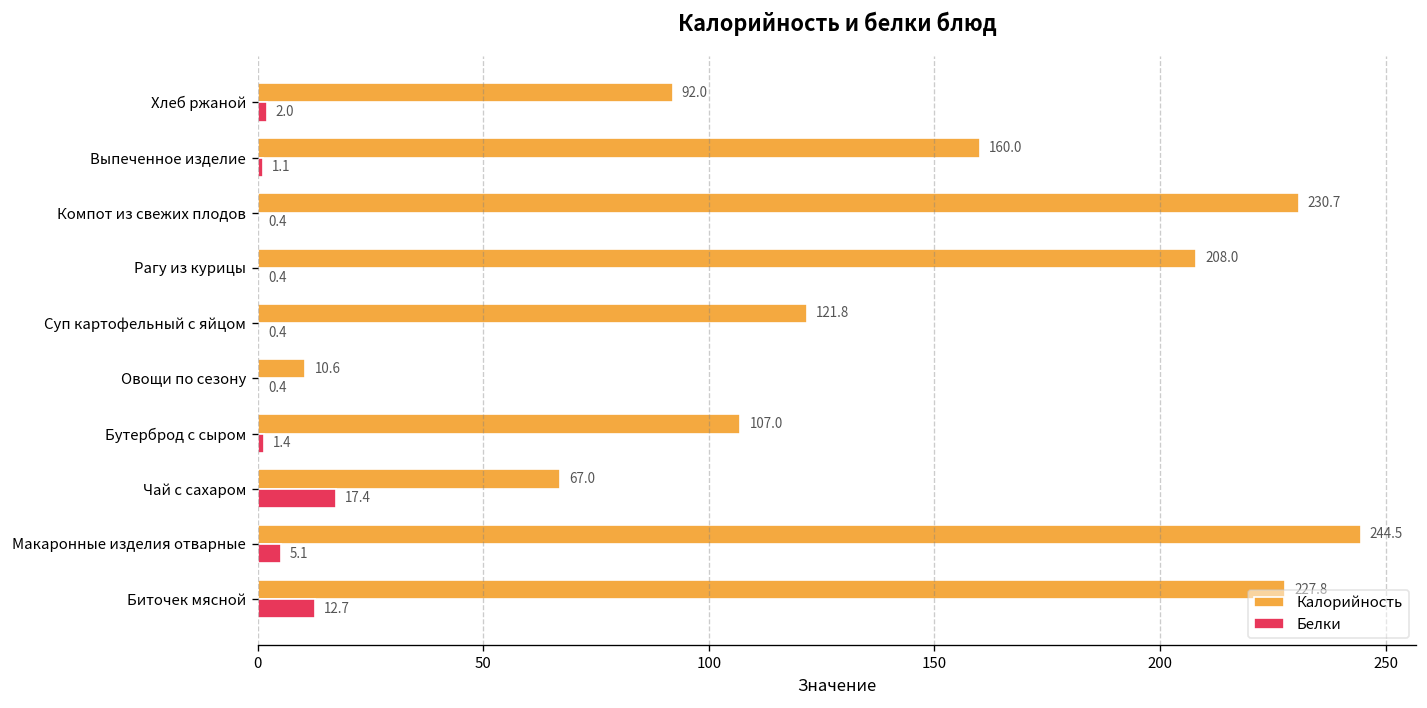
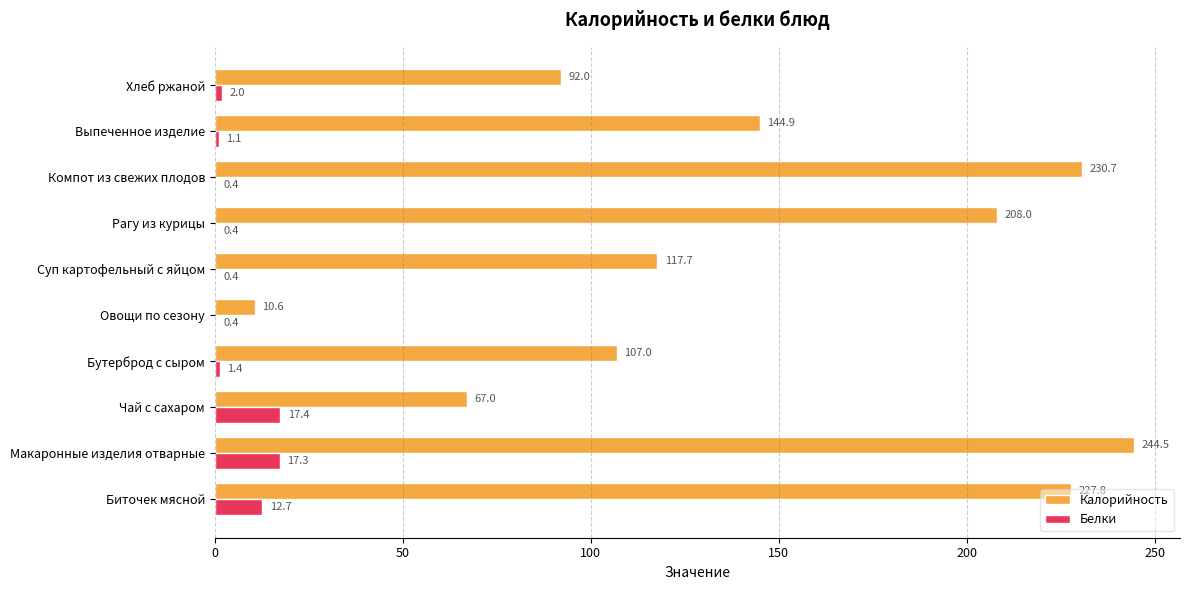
Калорийность, Выпеченное изделие: 160.0 -> 144.9
Калорийность, Суп картофельный с яйцом: 121.8 -> 117.7
Белки, Макаронные изделия отварные: 5.1 -> 17.3
